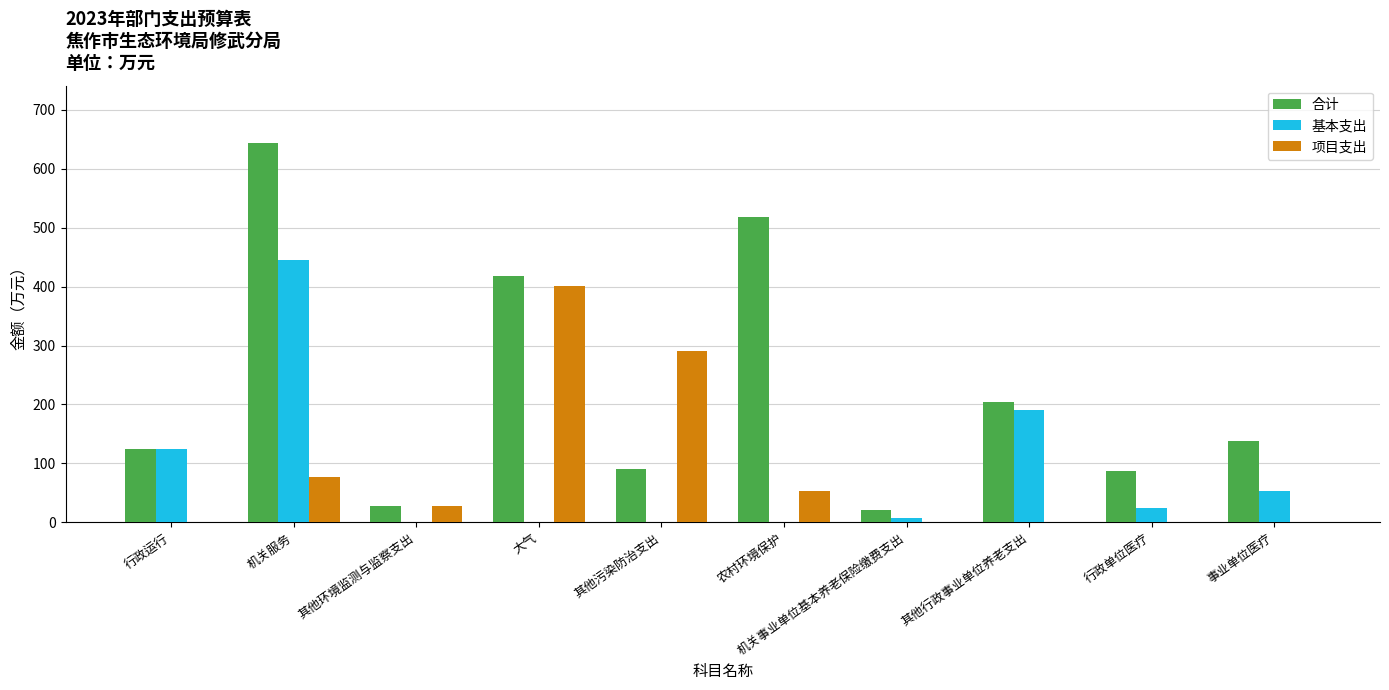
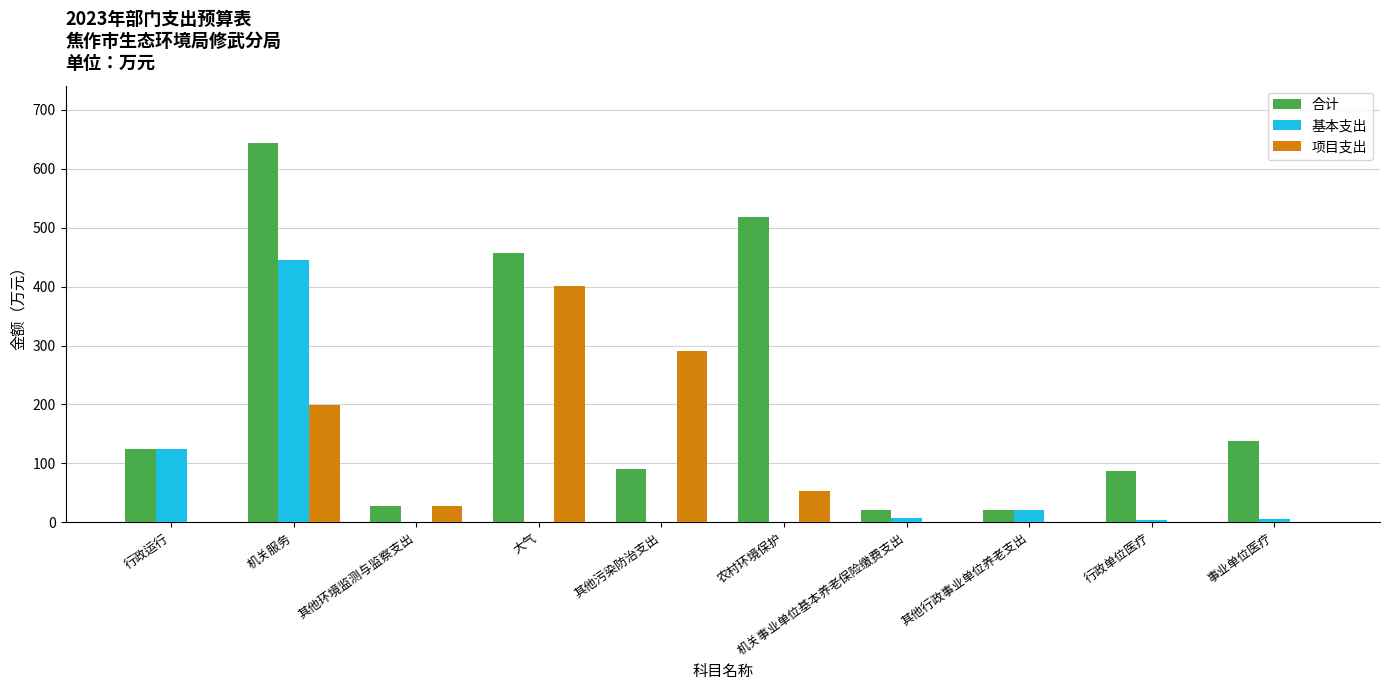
项目支出, 机关服务: 80 -> 200
合计, 大气: 420 -> 460
合计, 其他行政事业单位养老支出: 200 -> 20
基本支出, 其他行政事业单位养老支出: 190 -> 20
基本支出, 行政单位医疗: 20 -> 0
基本支出, 事业单位医疗: 50 -> 10
